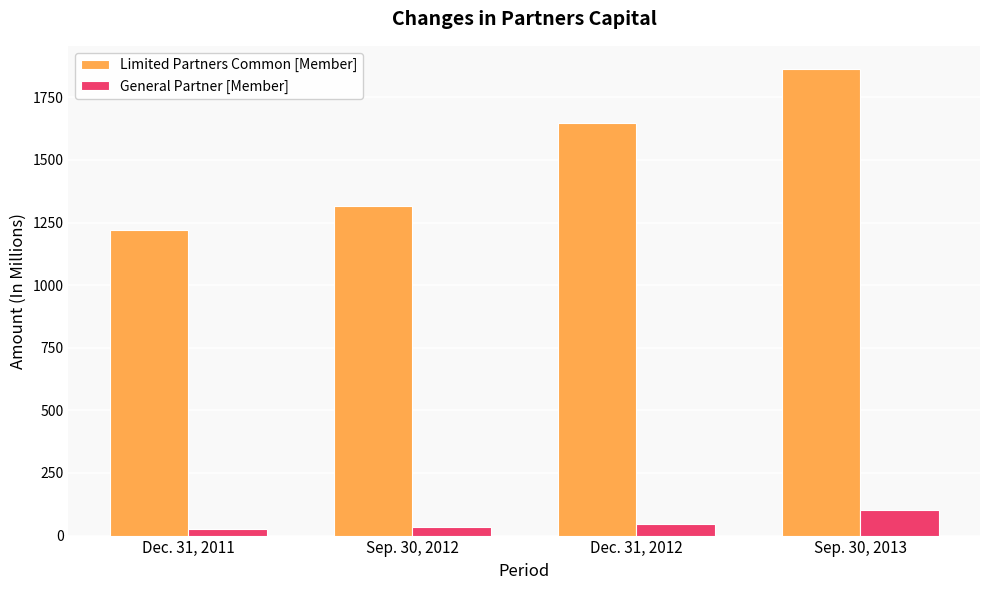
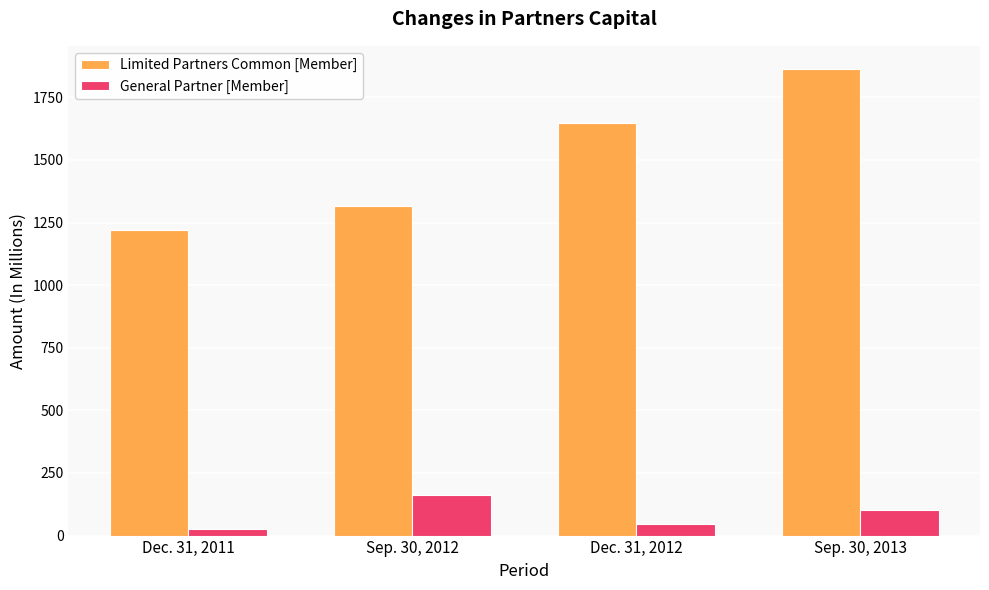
General Partner [Member], Sep. 30, 2012: 30 -> 160
